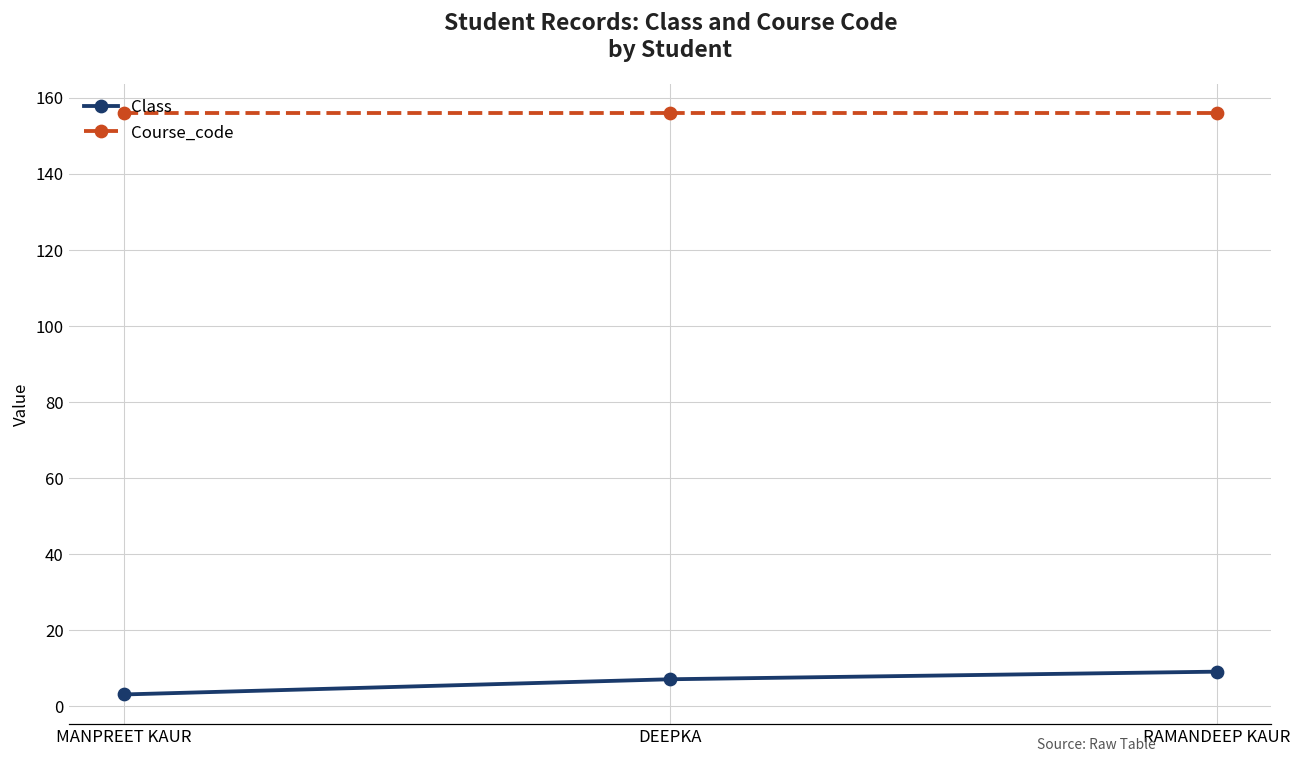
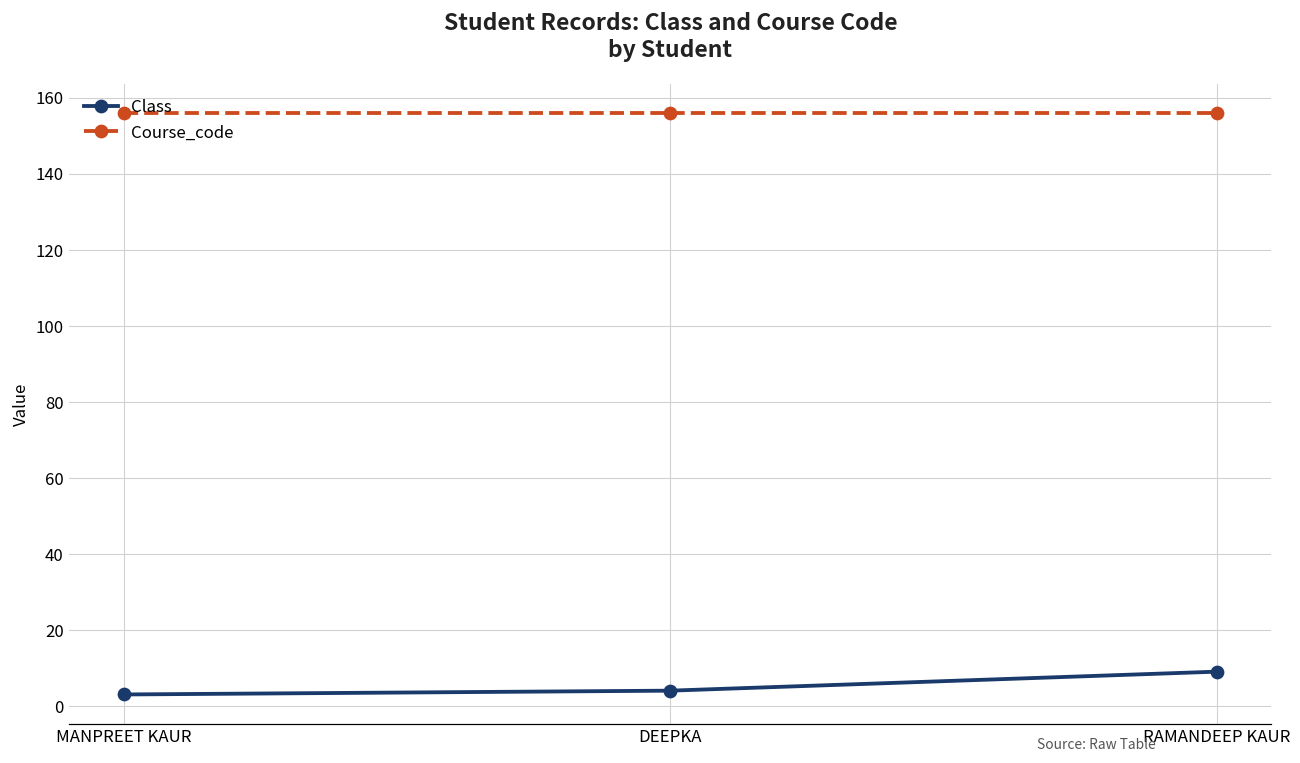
Class, DEEPKA: 7 -> 4
